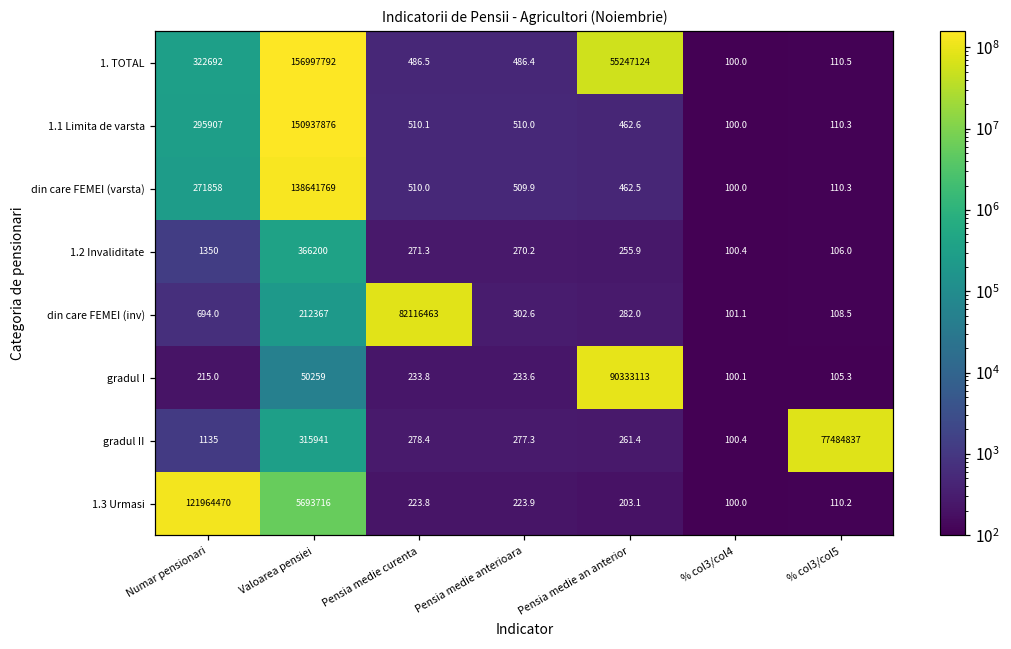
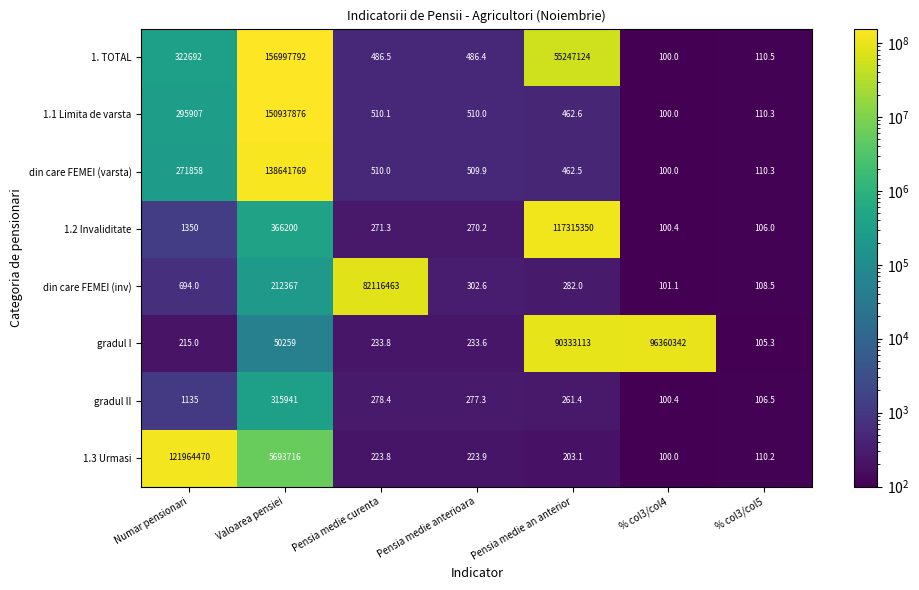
1.2 Invaliditate, Pensia medie an anterior: 255.9 -> 117315350
gradul I, % col3/col4: 100.1 -> 96360342
gradul II, % col3/col5: 77484837 -> 106.5
